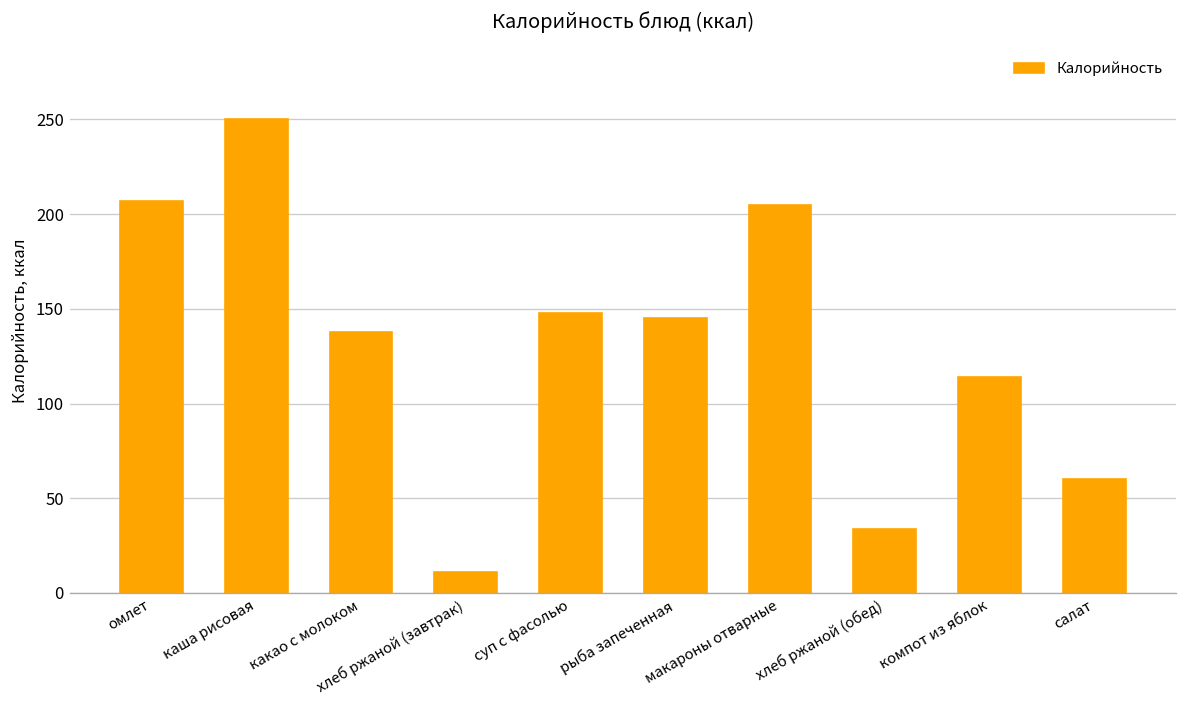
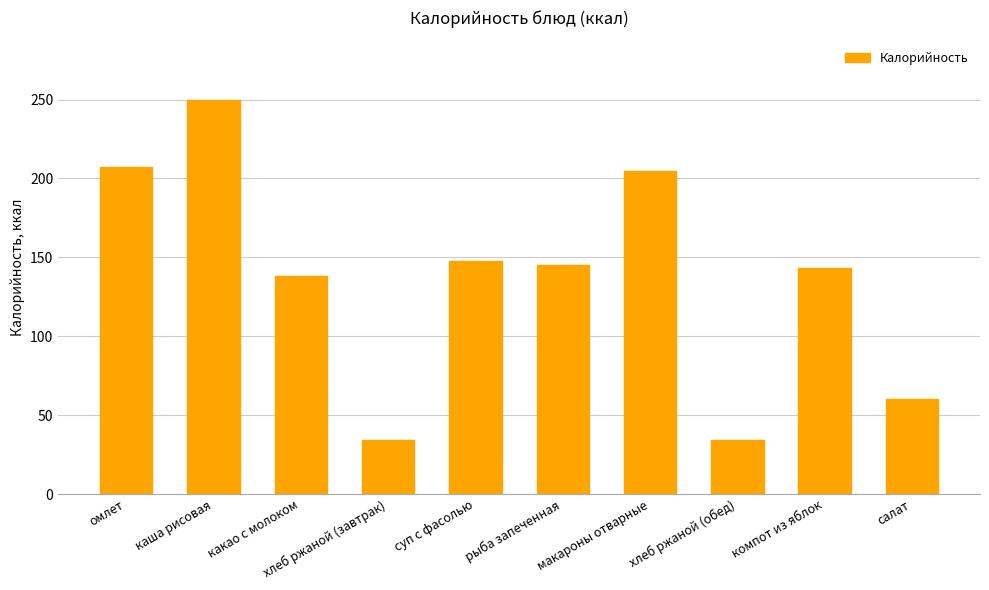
хлеб ржаной (завтрак): 11 -> 34
компот из яблок: 114 -> 143
